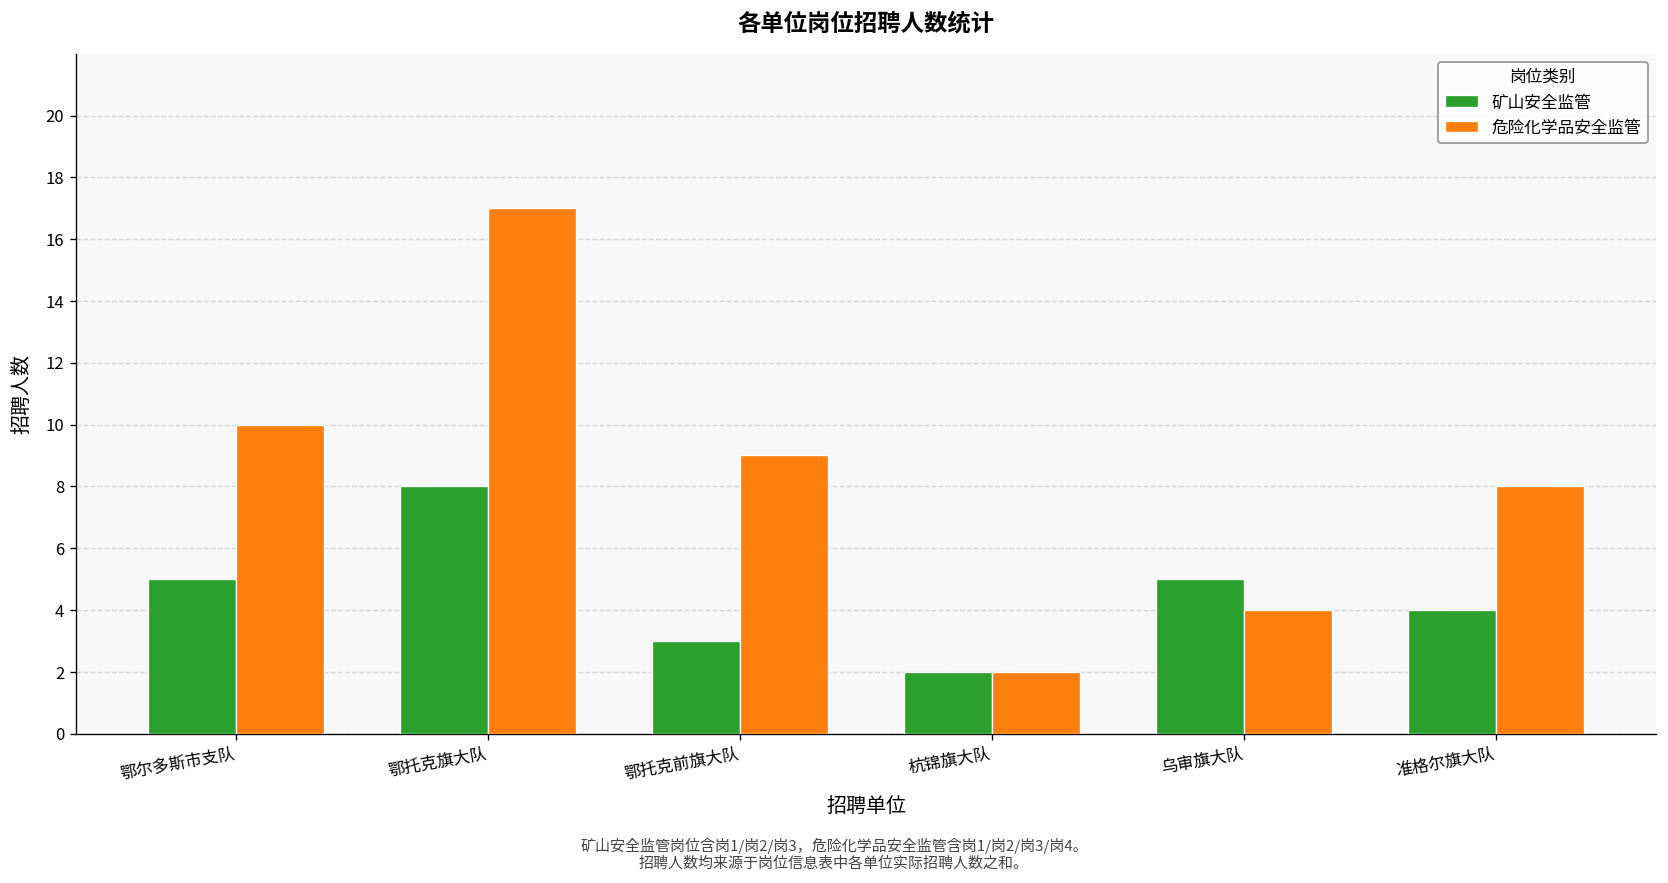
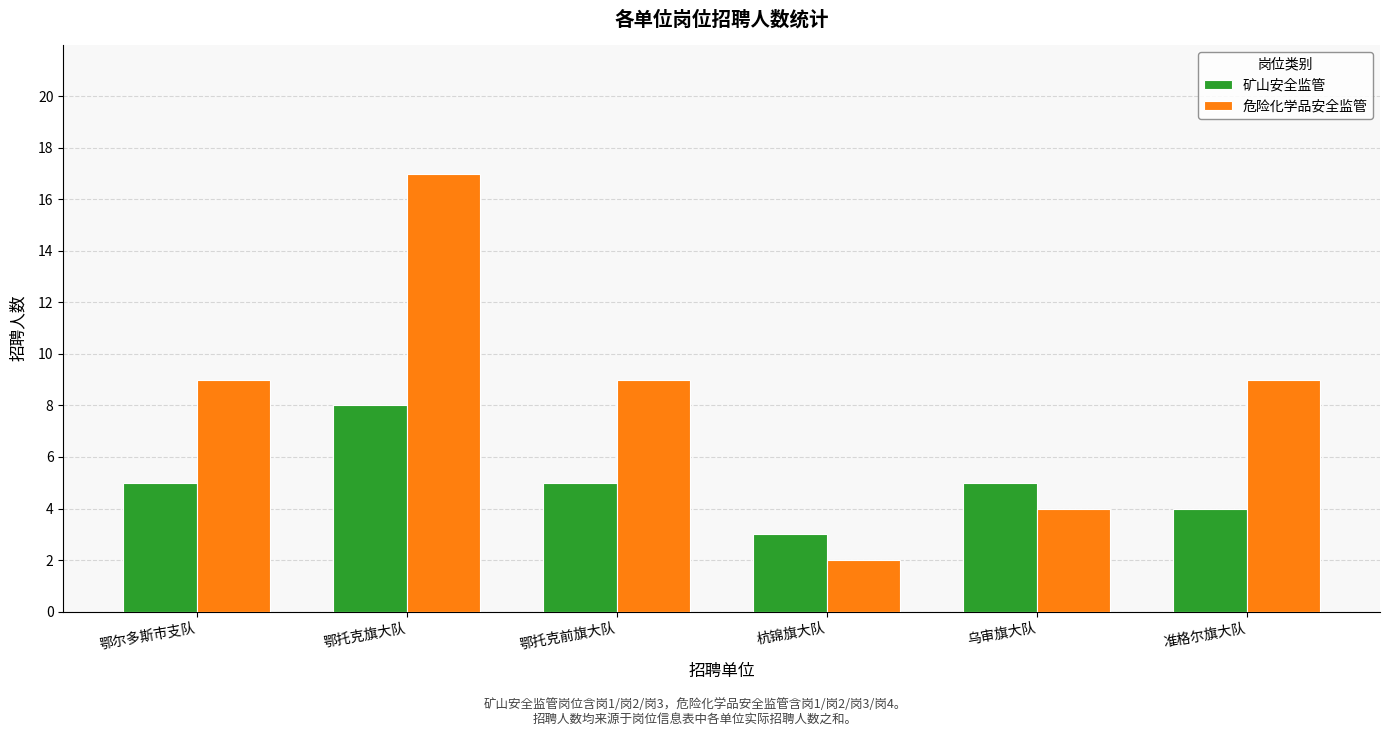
危险化学品安全监管, 鄂尔多斯市支队: 10 -> 9
矿山安全监管, 鄂托克前旗大队: 3 -> 5
矿山安全监管, 杭锦旗大队: 2 -> 3
危险化学品安全监管, 准格尔旗大队: 8 -> 9
